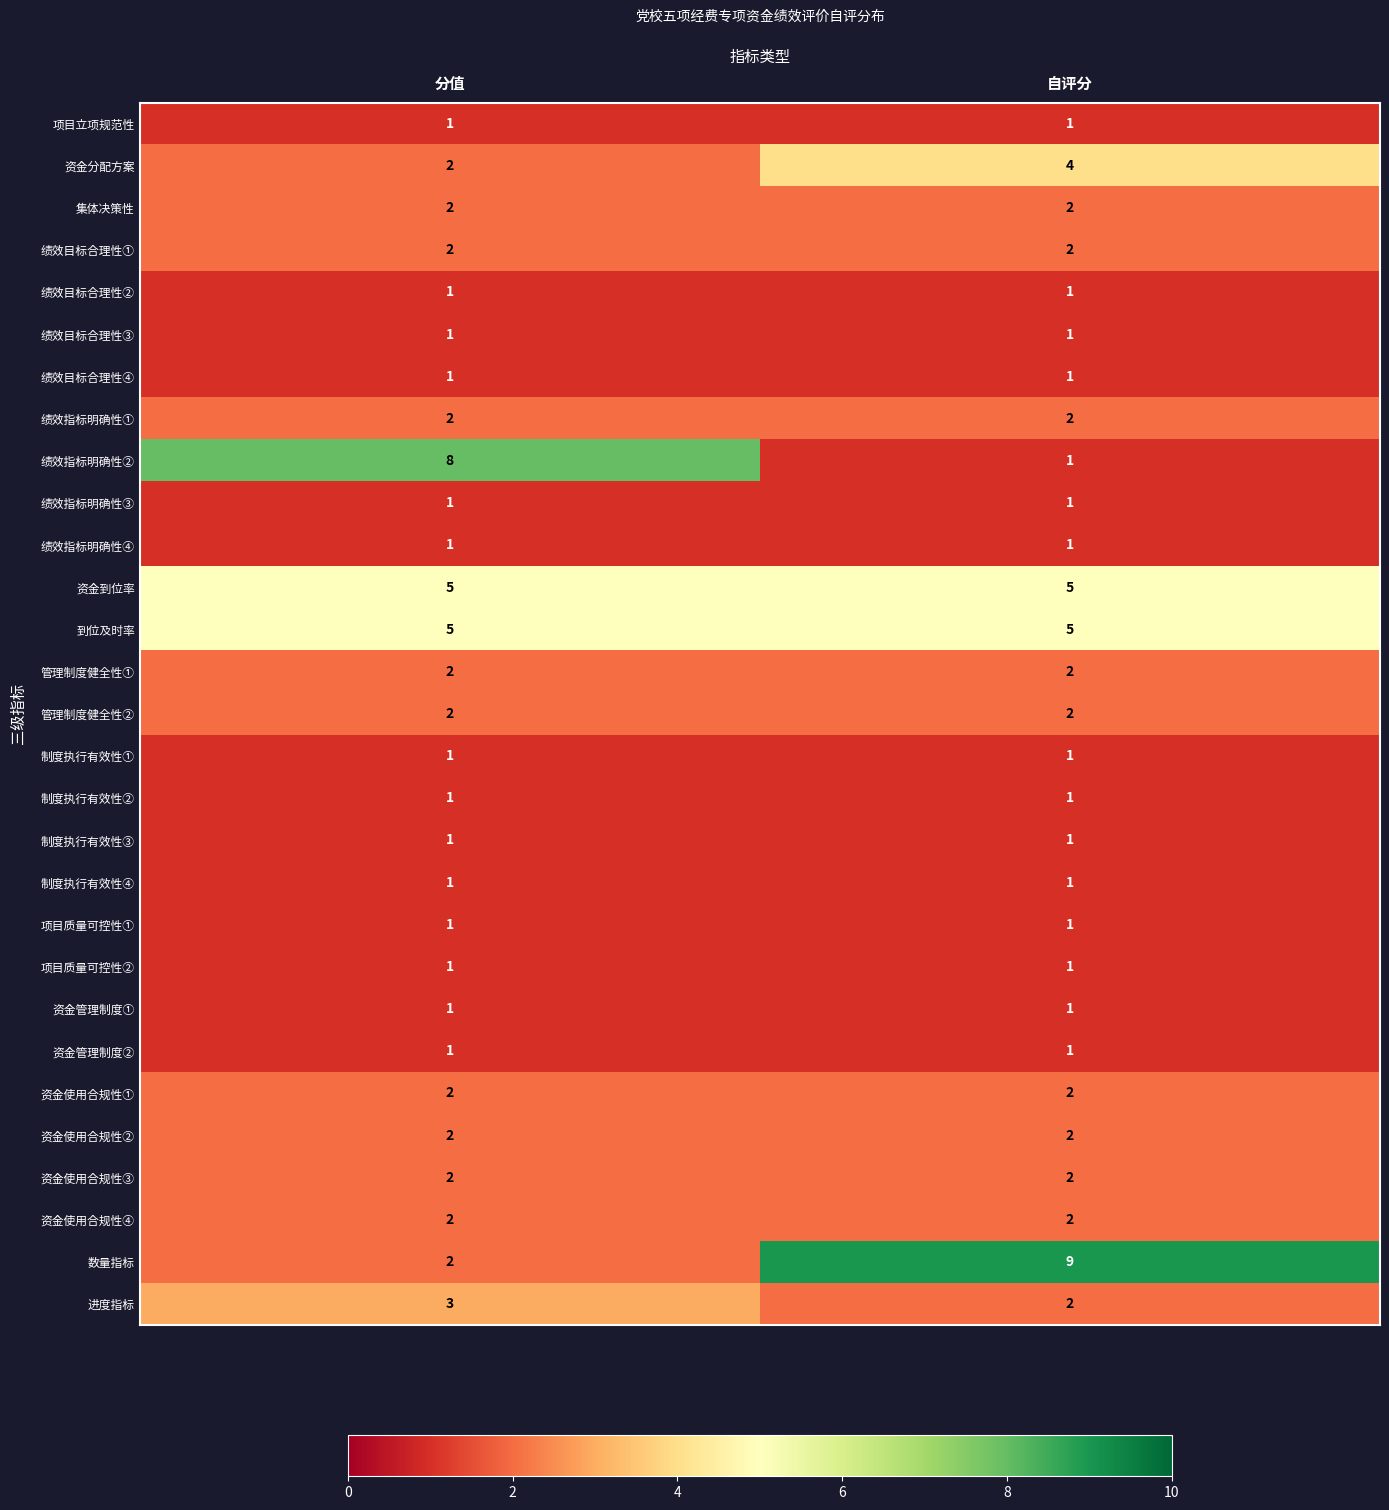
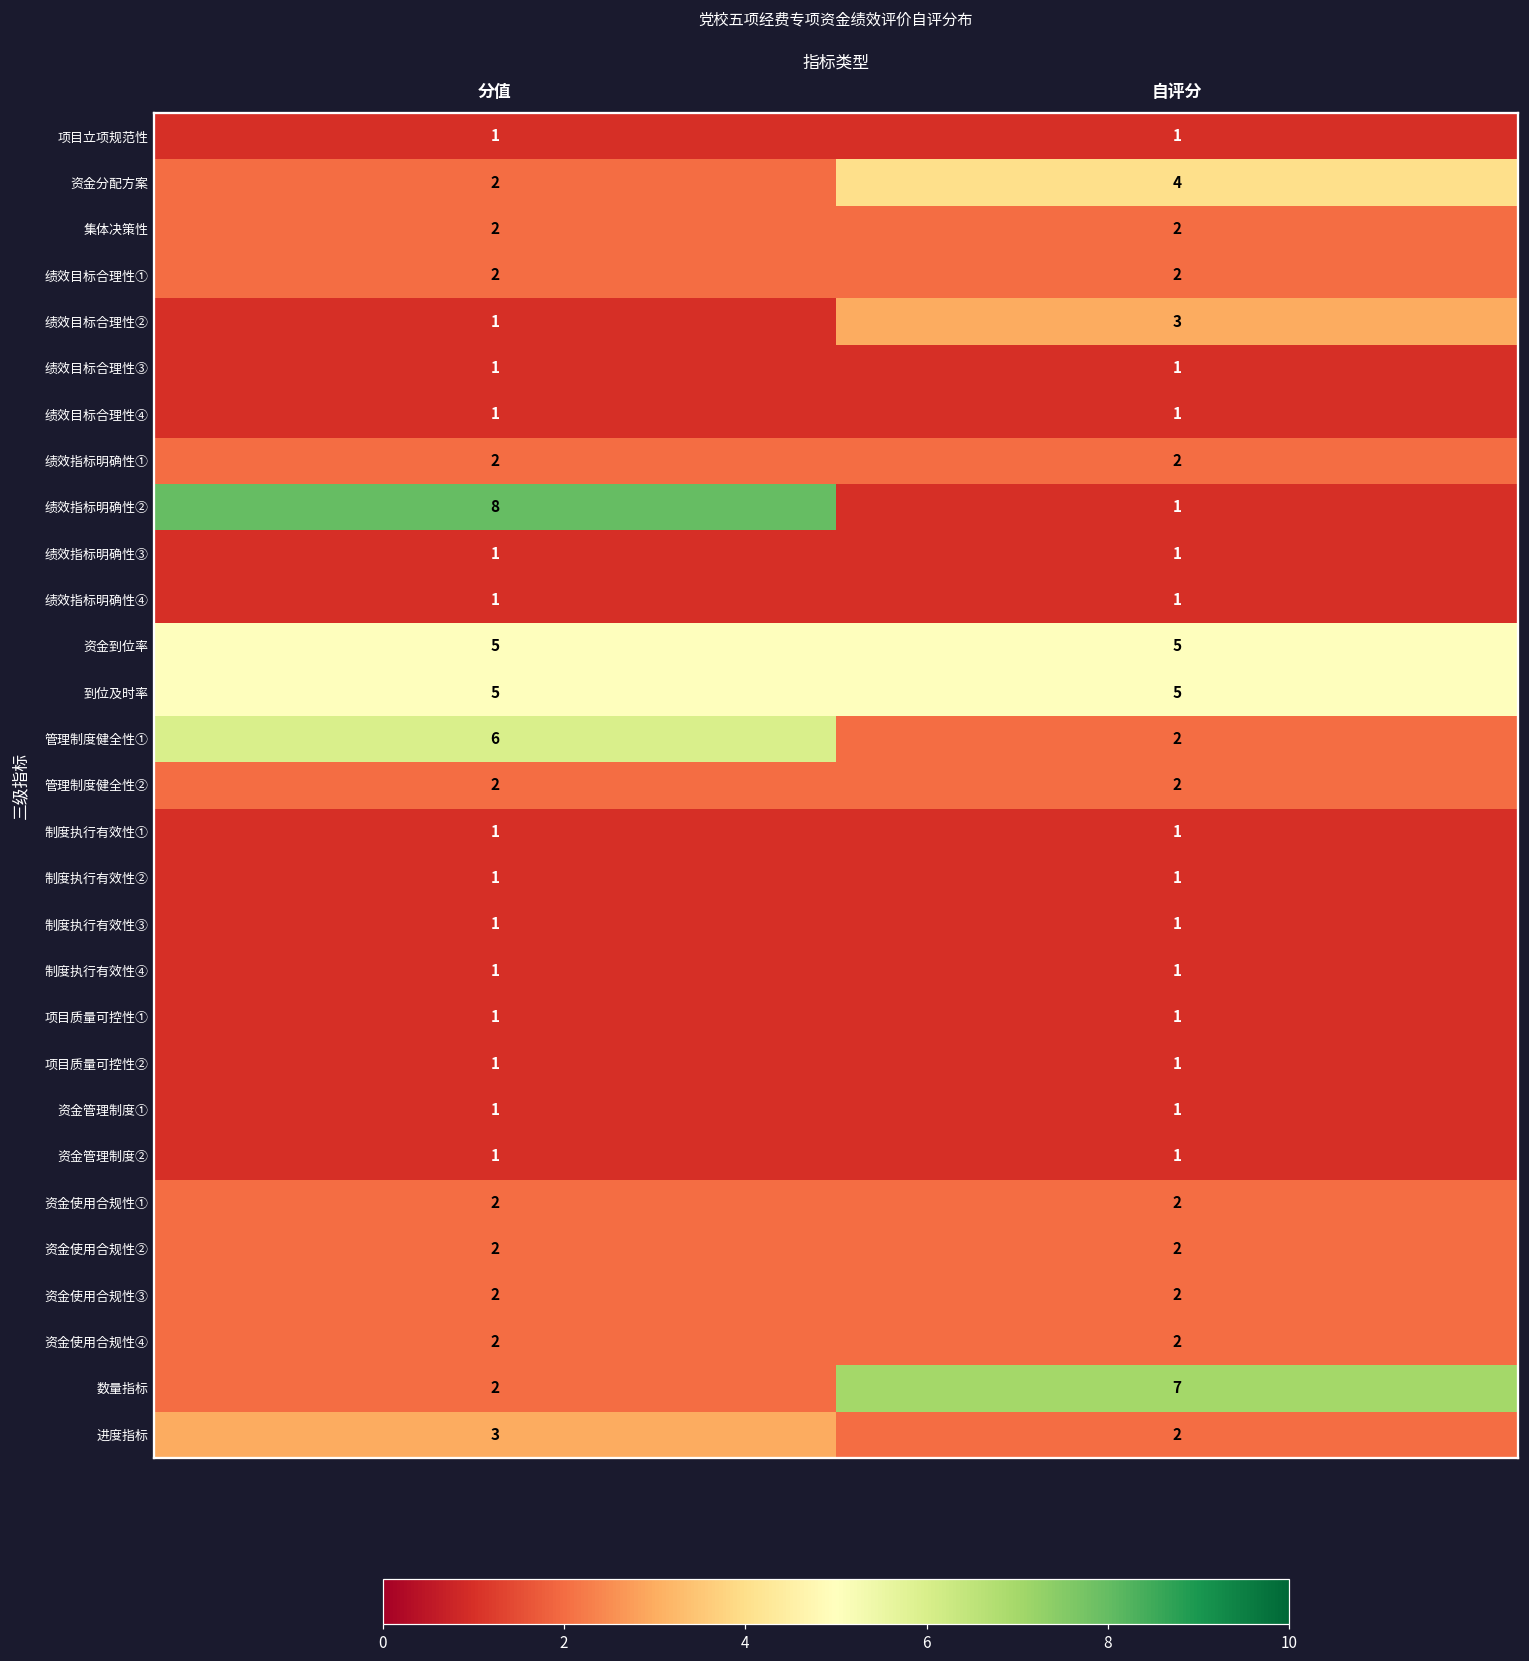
绩效目标合理性②, 自评分: 1 -> 3
管理制度健全性①, 分值: 2 -> 6
数量指标, 自评分: 9 -> 7
